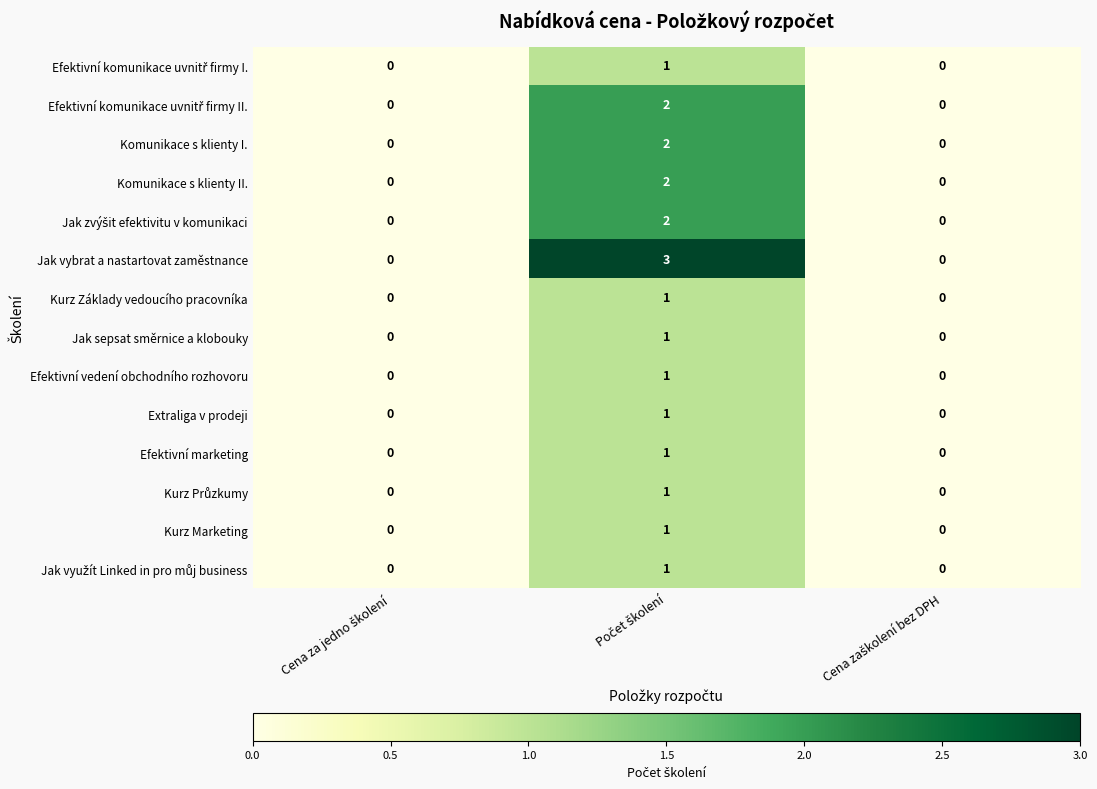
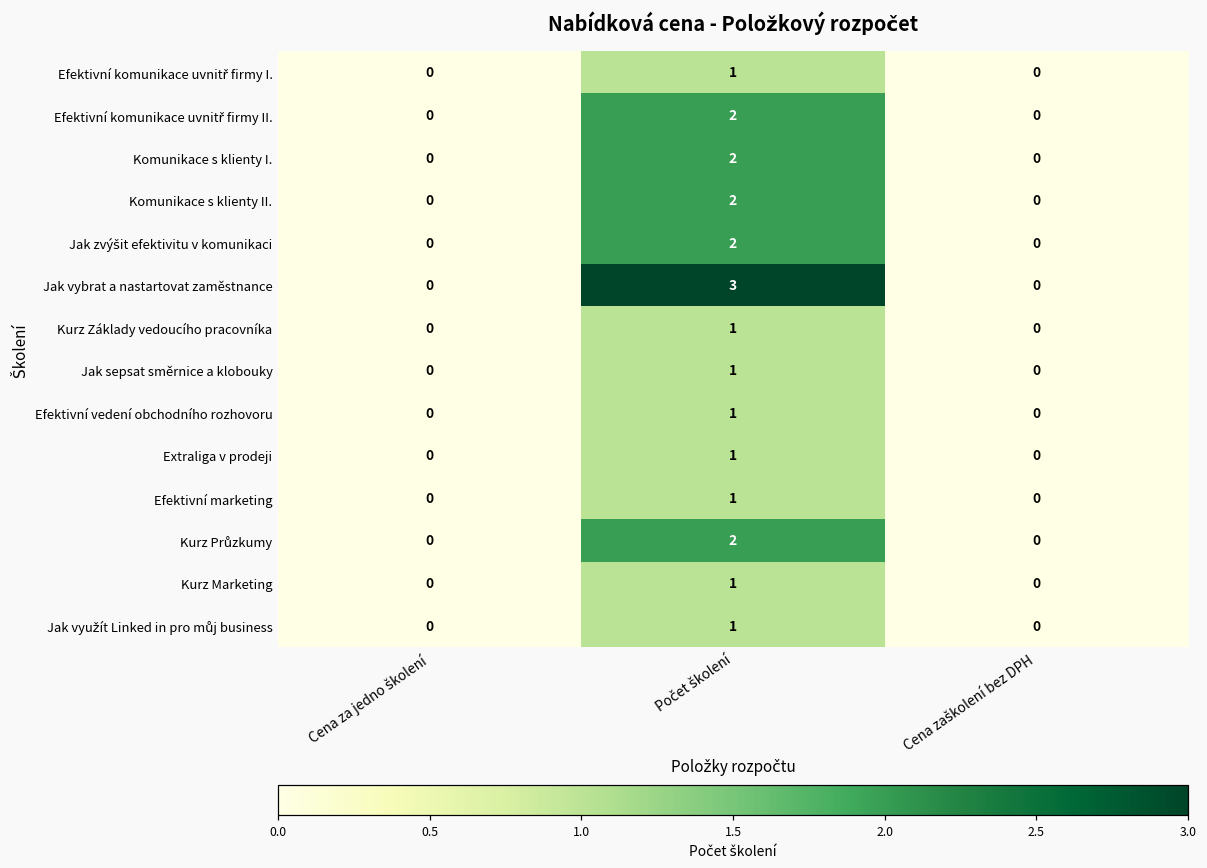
Kurz Průzkumy, Počet školení: 1 -> 2
